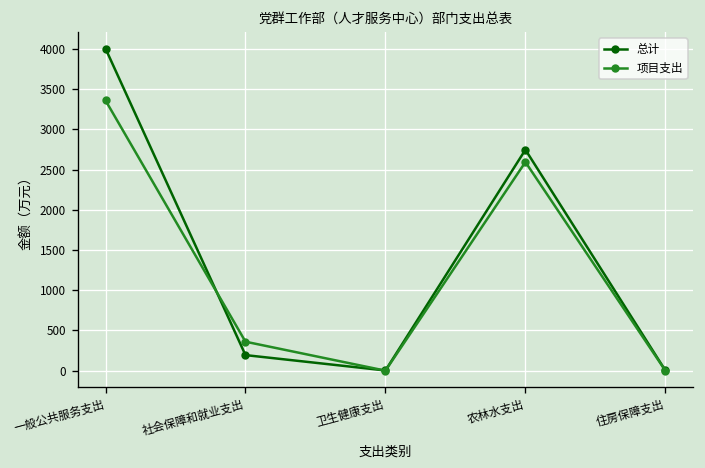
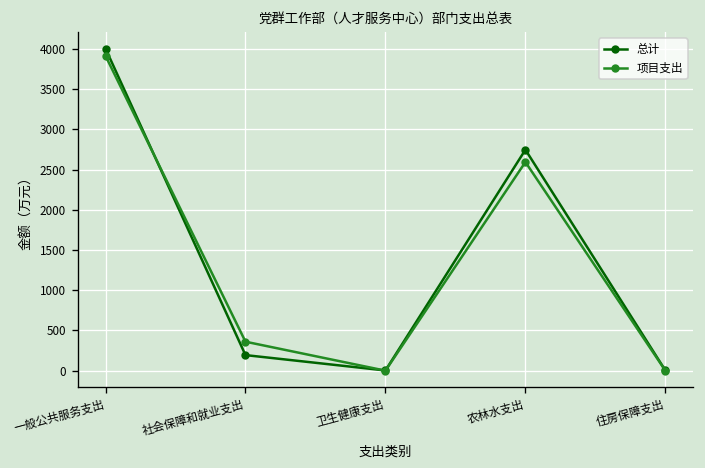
项目支出, 一般公共服务支出: 3400 -> 3900
